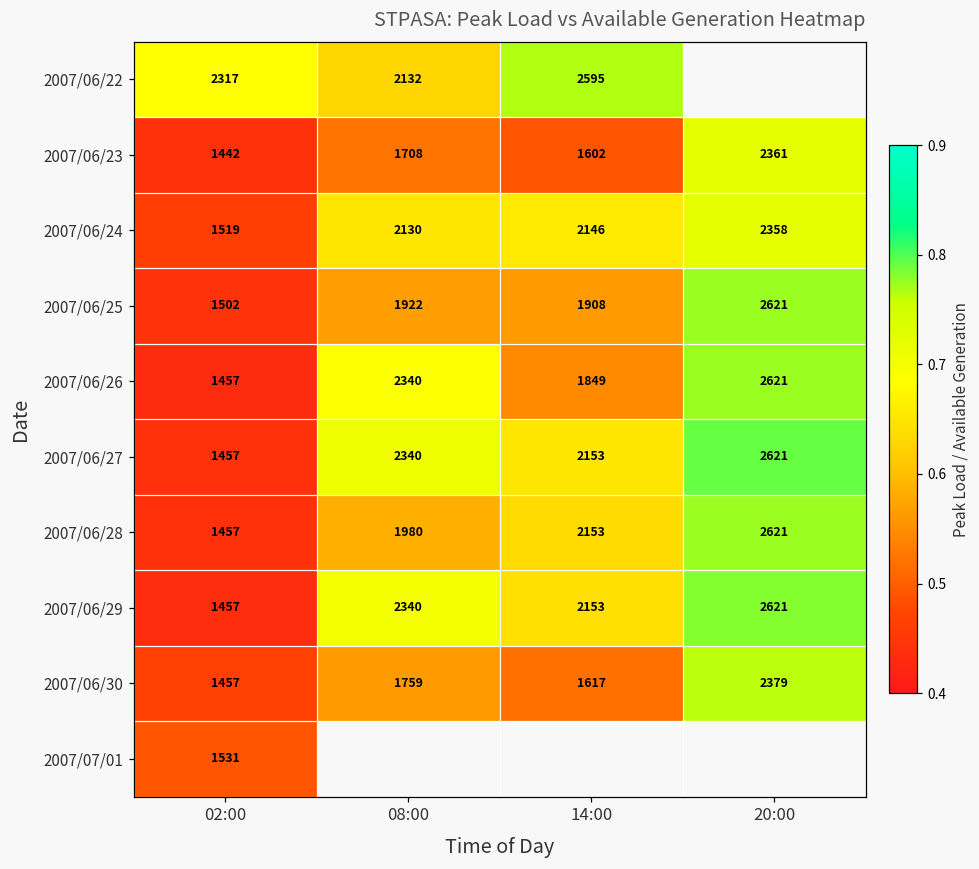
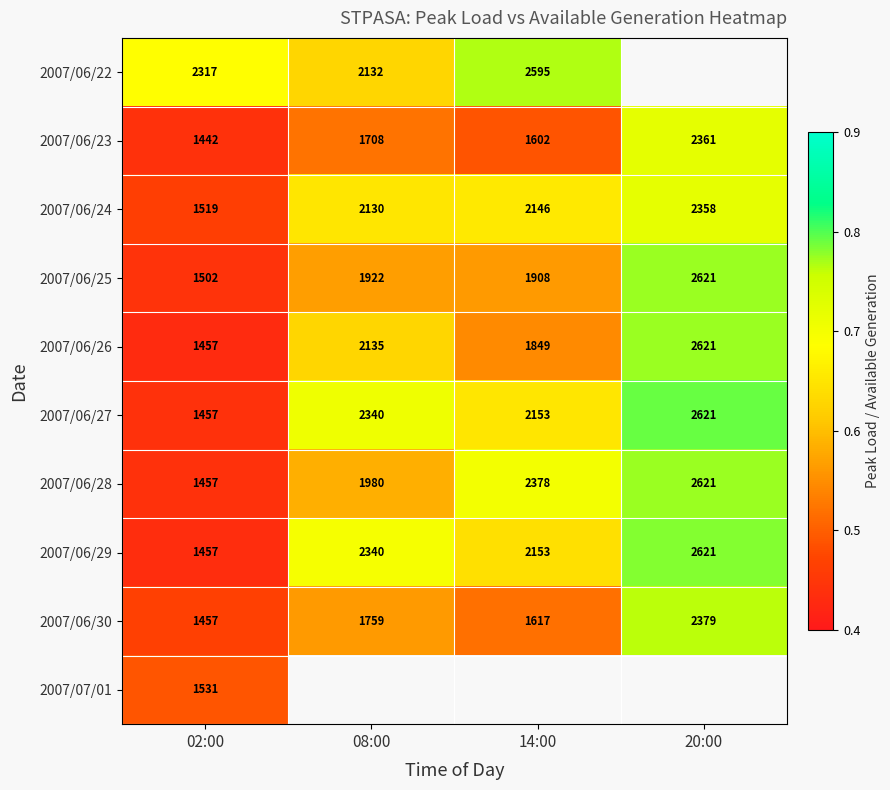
2007/06/26, 08:00: 2340 -> 2135
2007/06/28, 14:00: 2153 -> 2378
